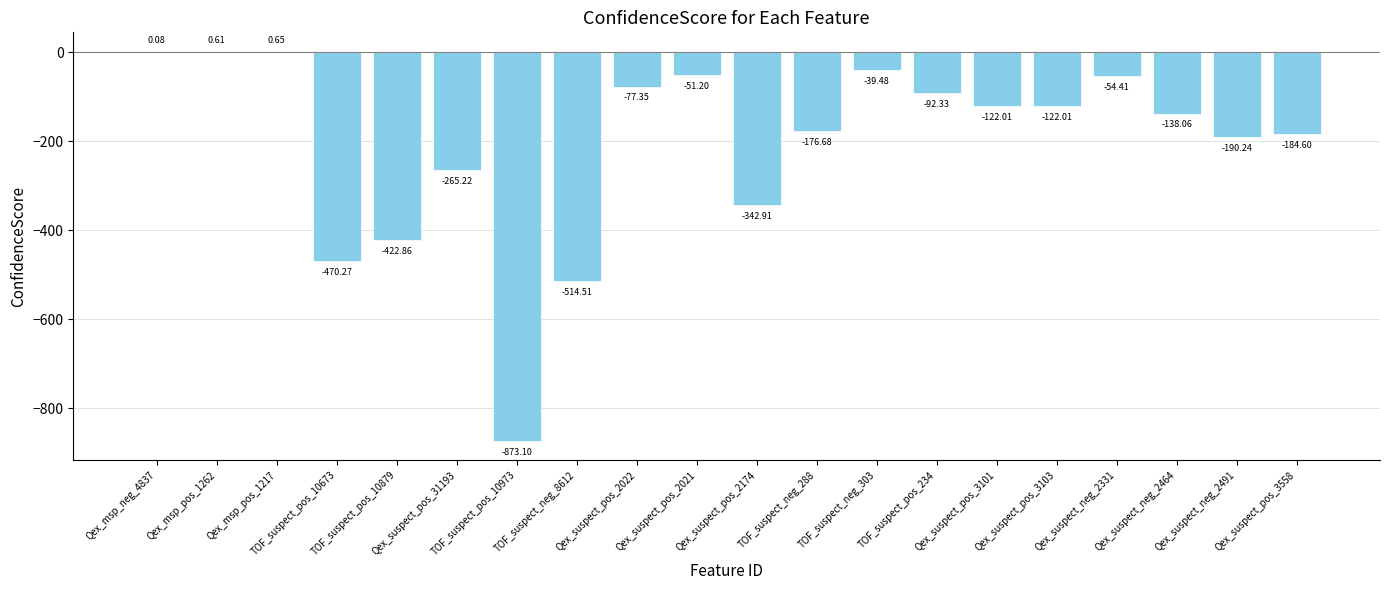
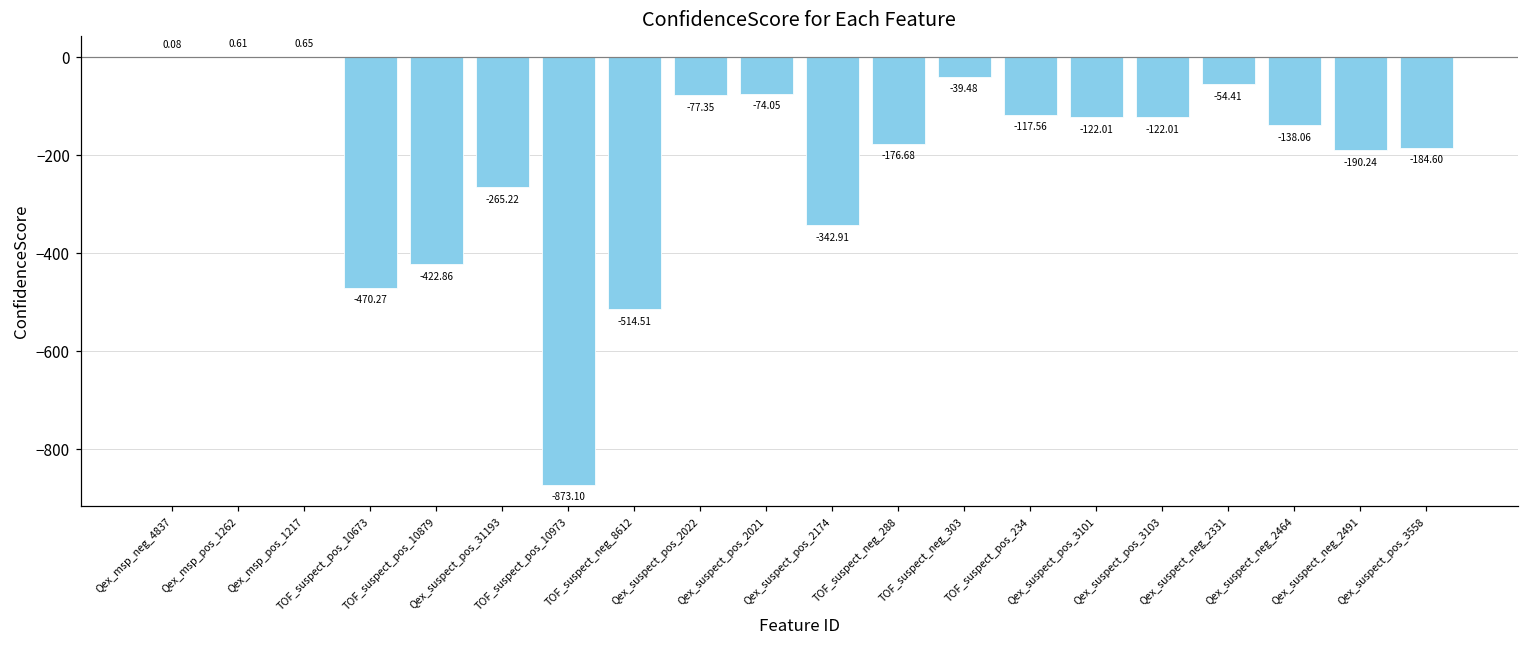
Qex_suspect_pos_2021: -51.20 -> -74.05
TOF_suspect_pos_234: -92.33 -> -117.56
